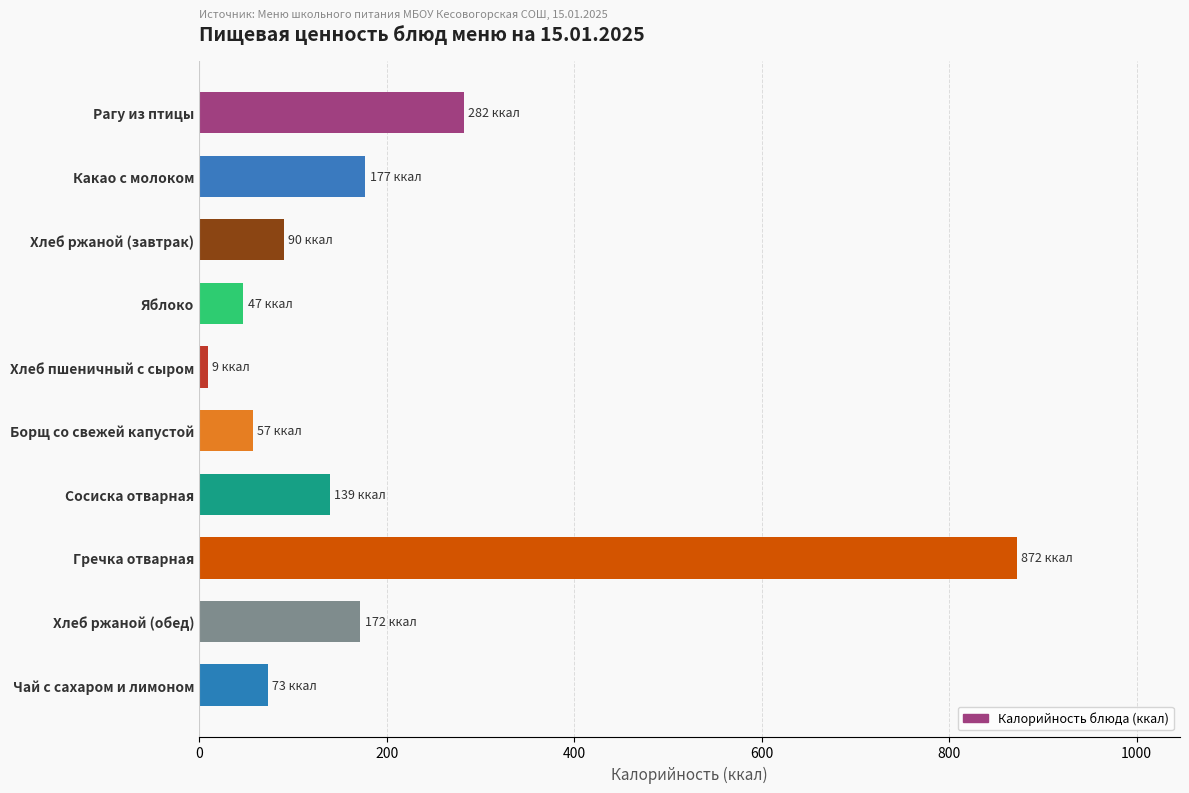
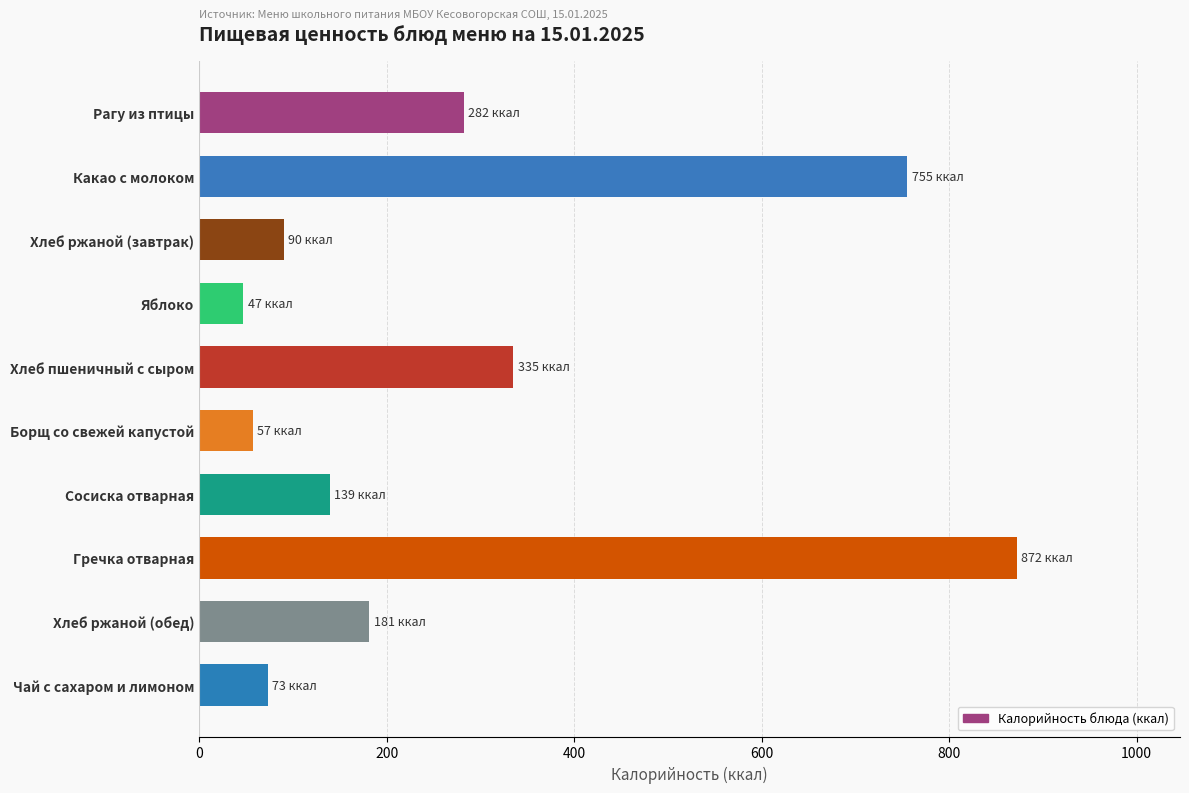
Какао с молоком: 177 -> 755
Хлеб пшеничный с сыром: 9 -> 335
Хлеб ржаной (обед): 172 -> 181
